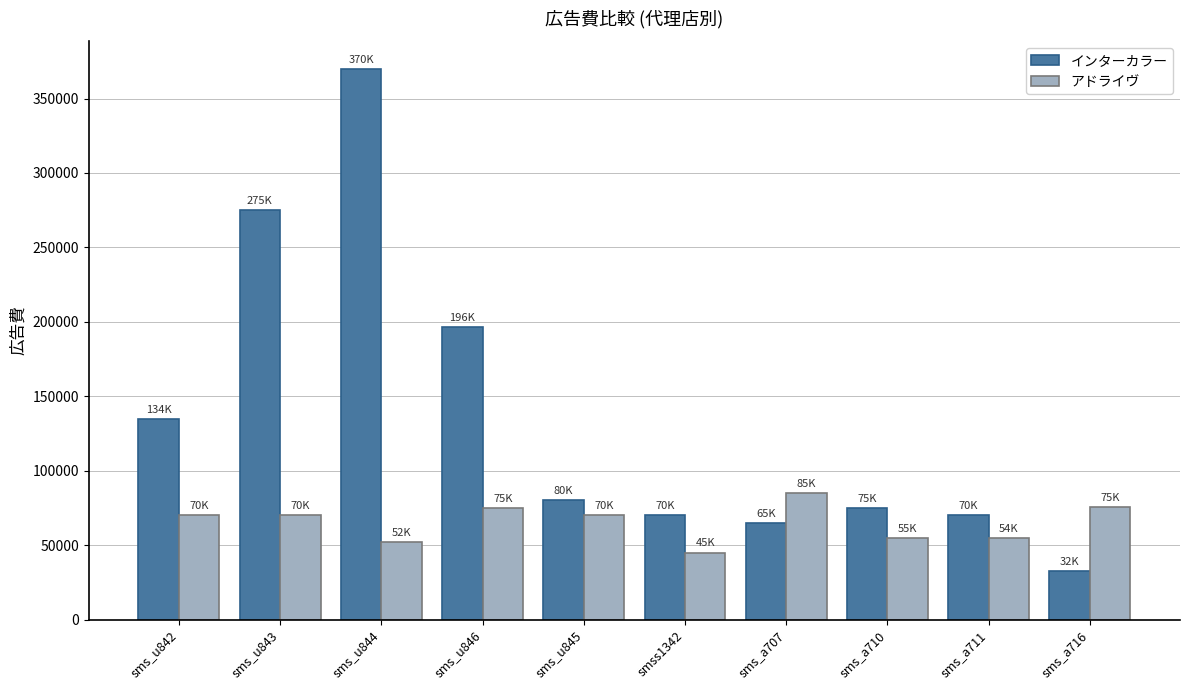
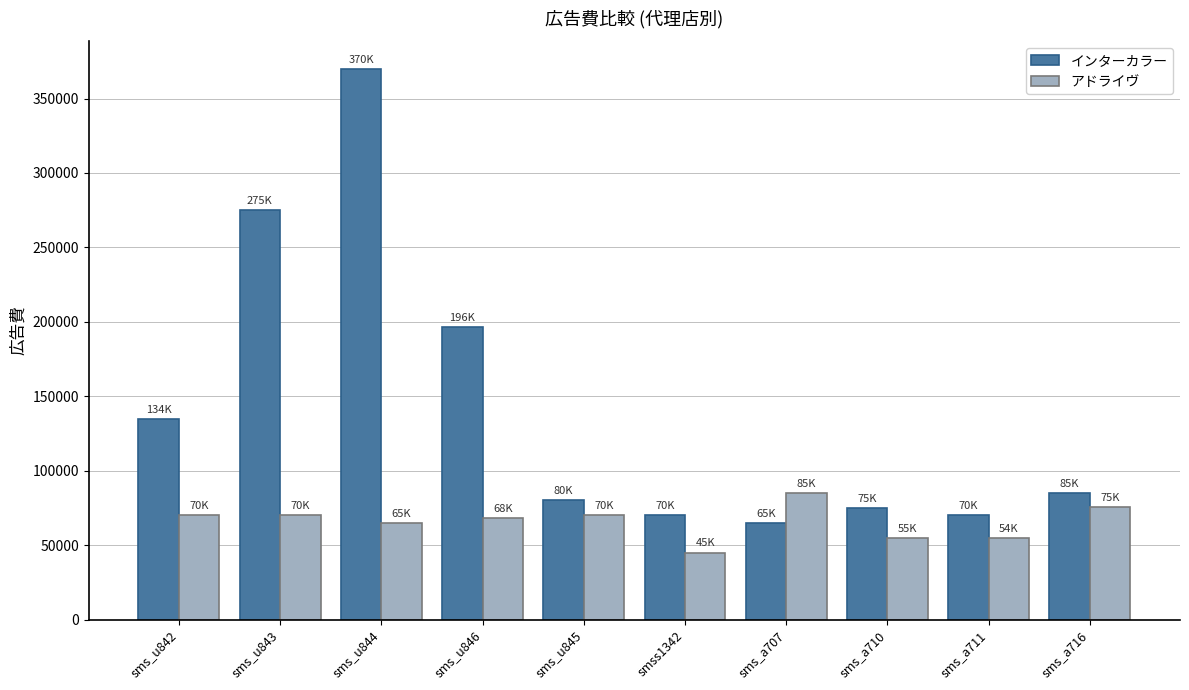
アドライヴ, sms_u844: 52K -> 65K
アドライヴ, sms_u846: 75K -> 68K
インターカラー, sms_a716: 32K -> 85K
